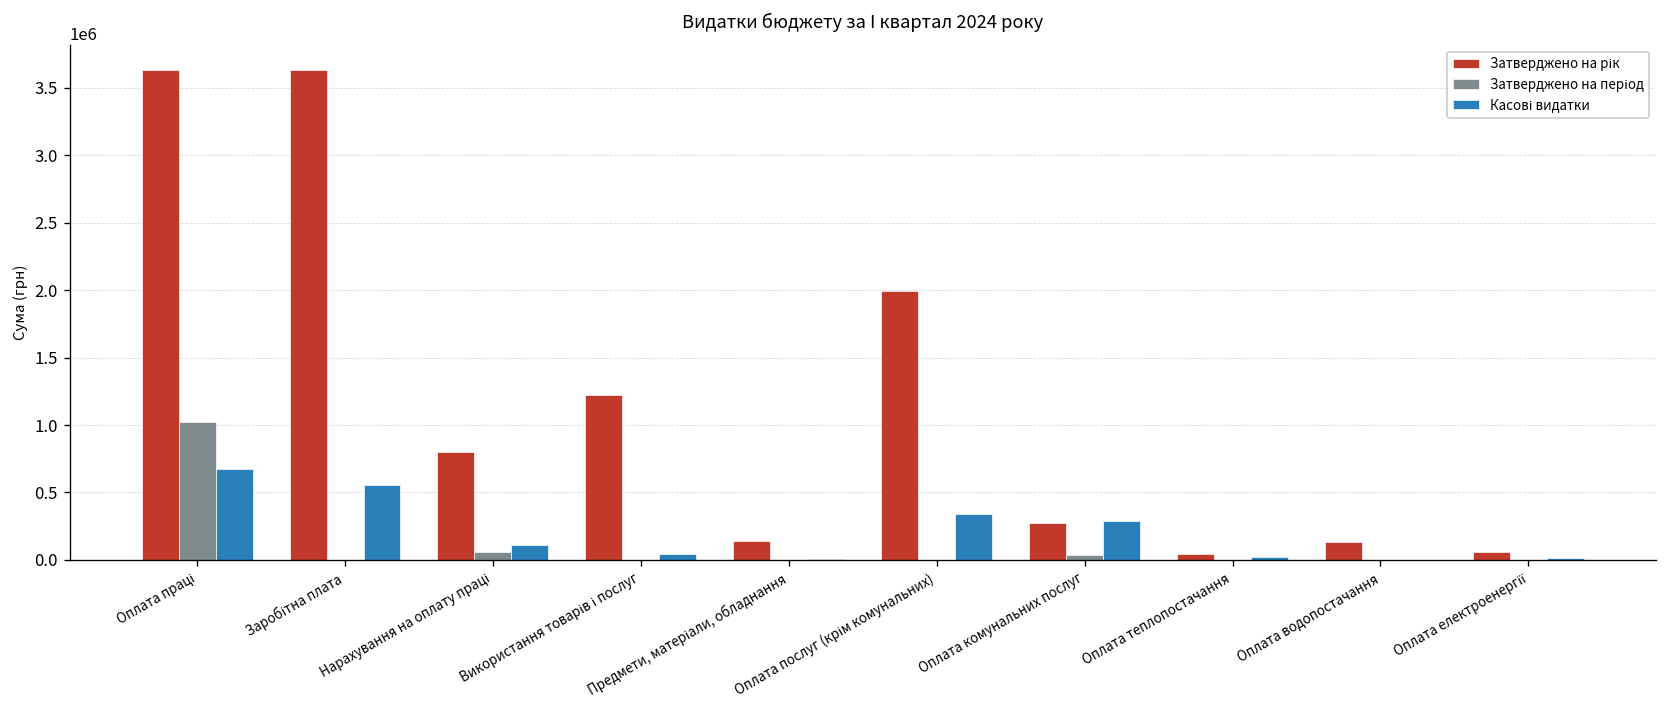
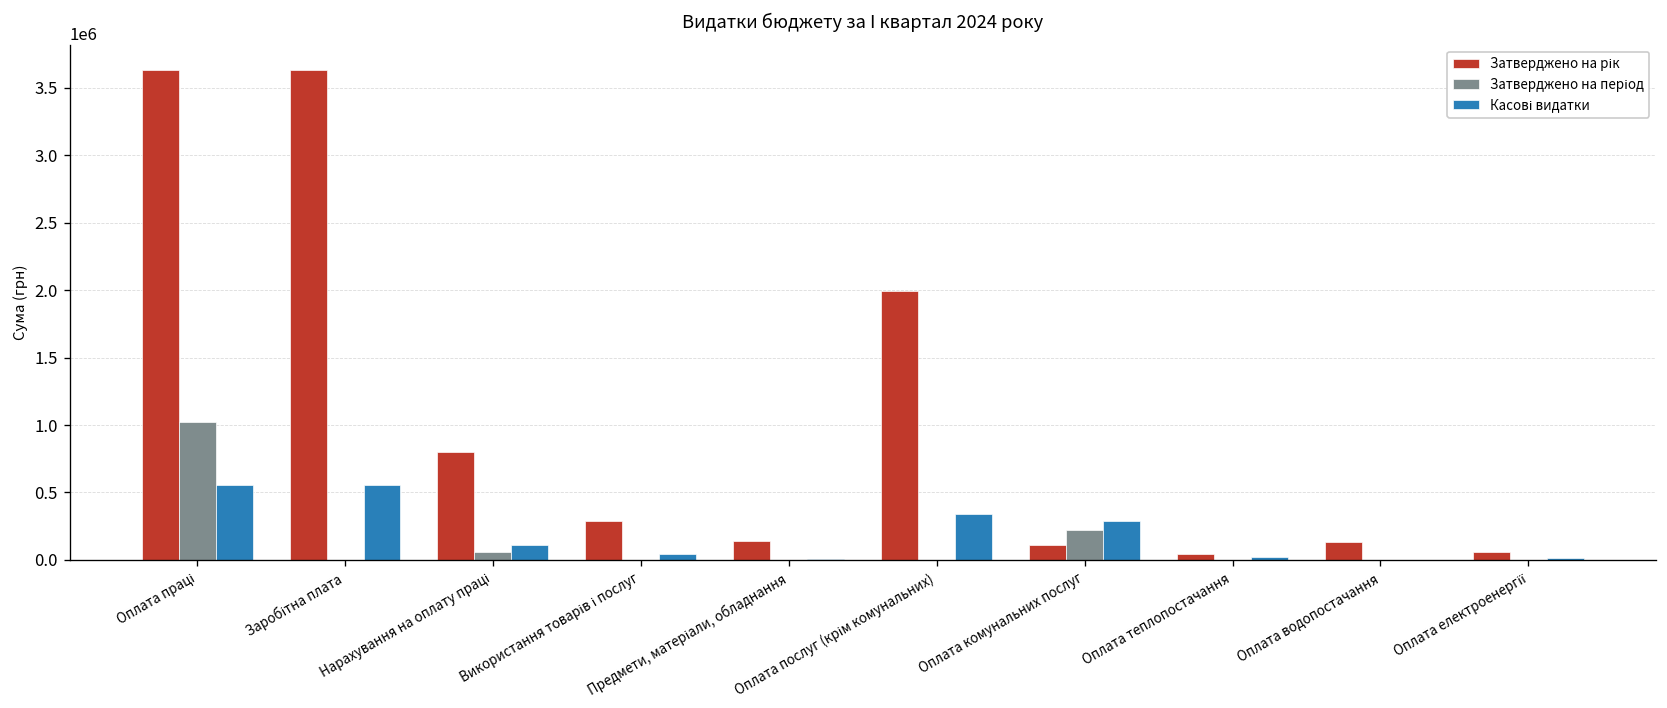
Касові видатки, Оплата праці: 670000 -> 560000
Затверджено на рік, Використання товарів і послуг: 1220000 -> 290000
Затверджено на рік, Оплата комунальних послуг: 270000 -> 110000
Затверджено на період, Оплата комунальних послуг: 40000 -> 220000
